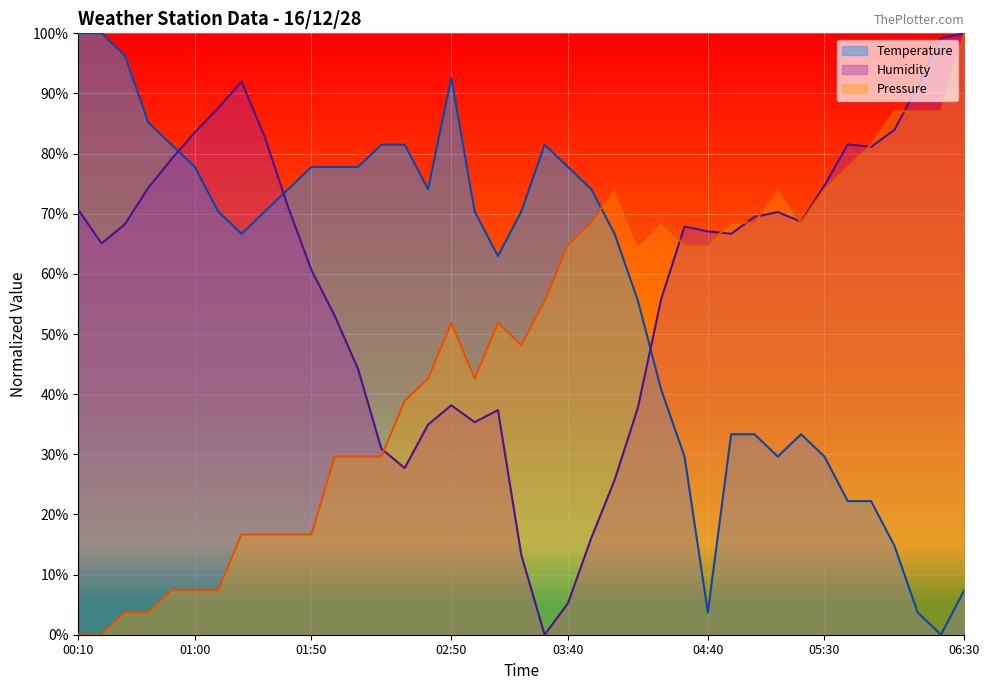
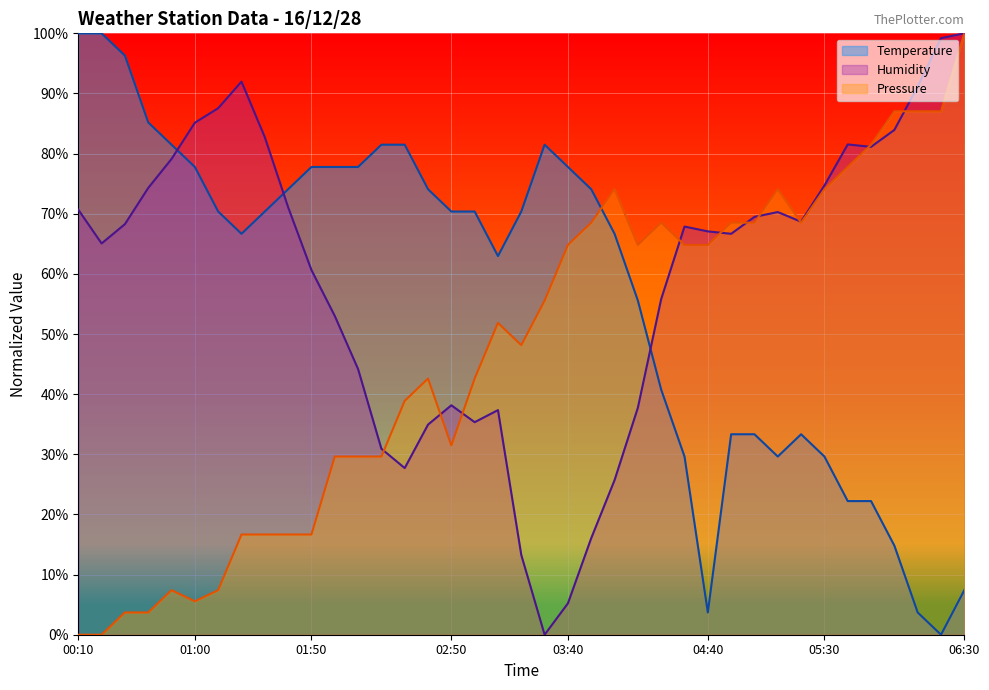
Humidity, 01:00: 84% -> 85%
Pressure, 01:00: 7% -> 6%
Temperature, 02:50: 93% -> 70%
Pressure, 02:50: 52% -> 31%
